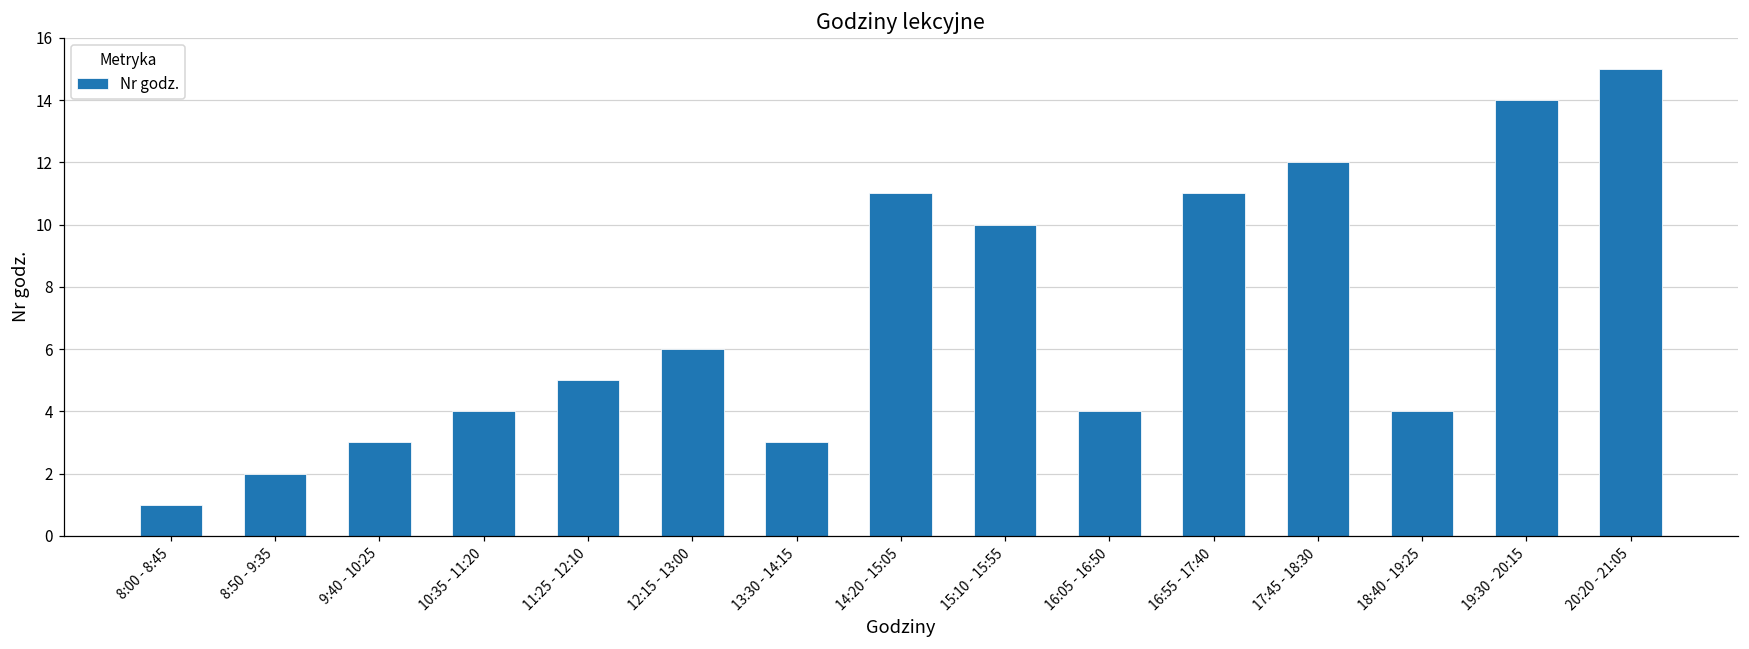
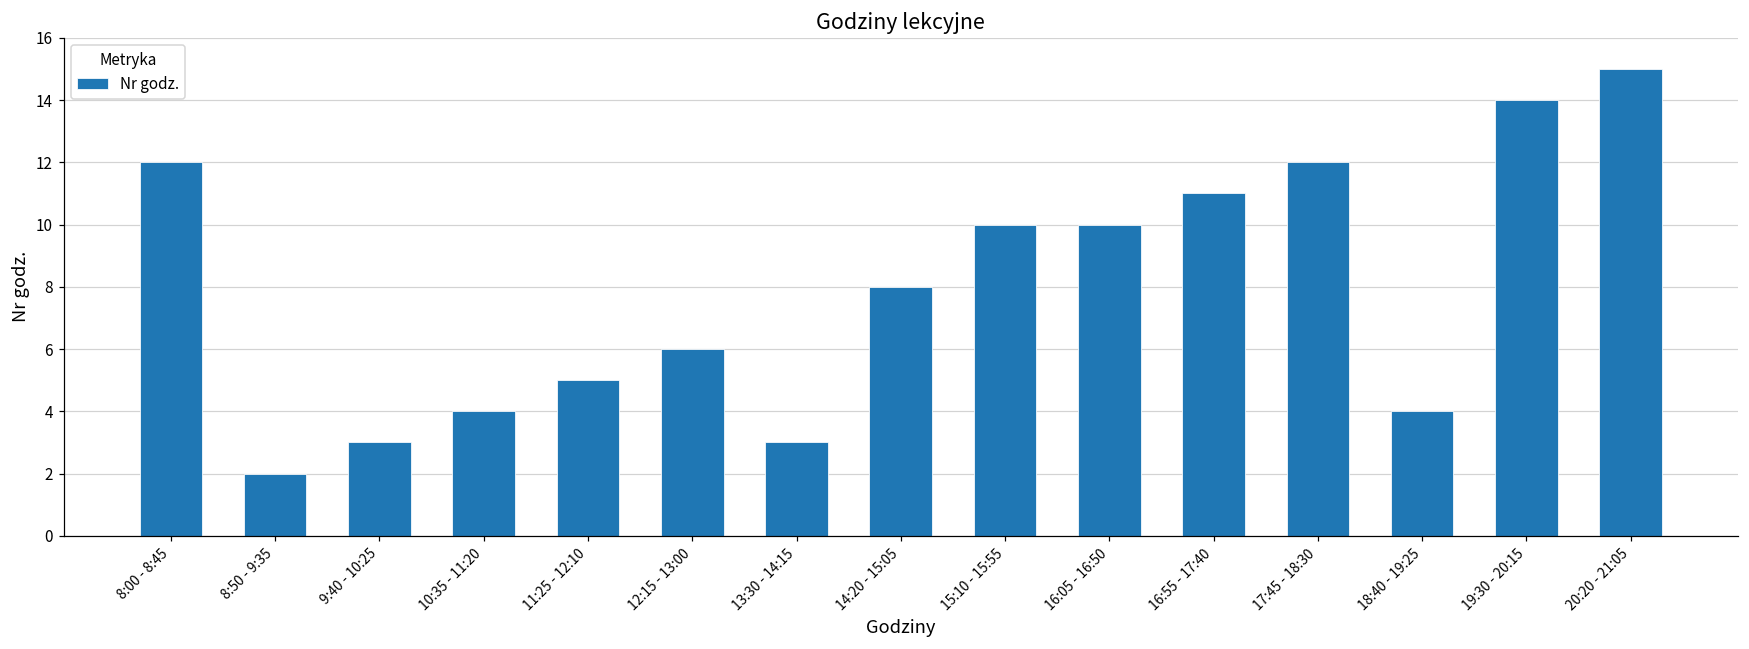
8:00 - 8:45: 1 -> 12
14:20 - 15:05: 11 -> 8
16:05 - 16:50: 4 -> 10
